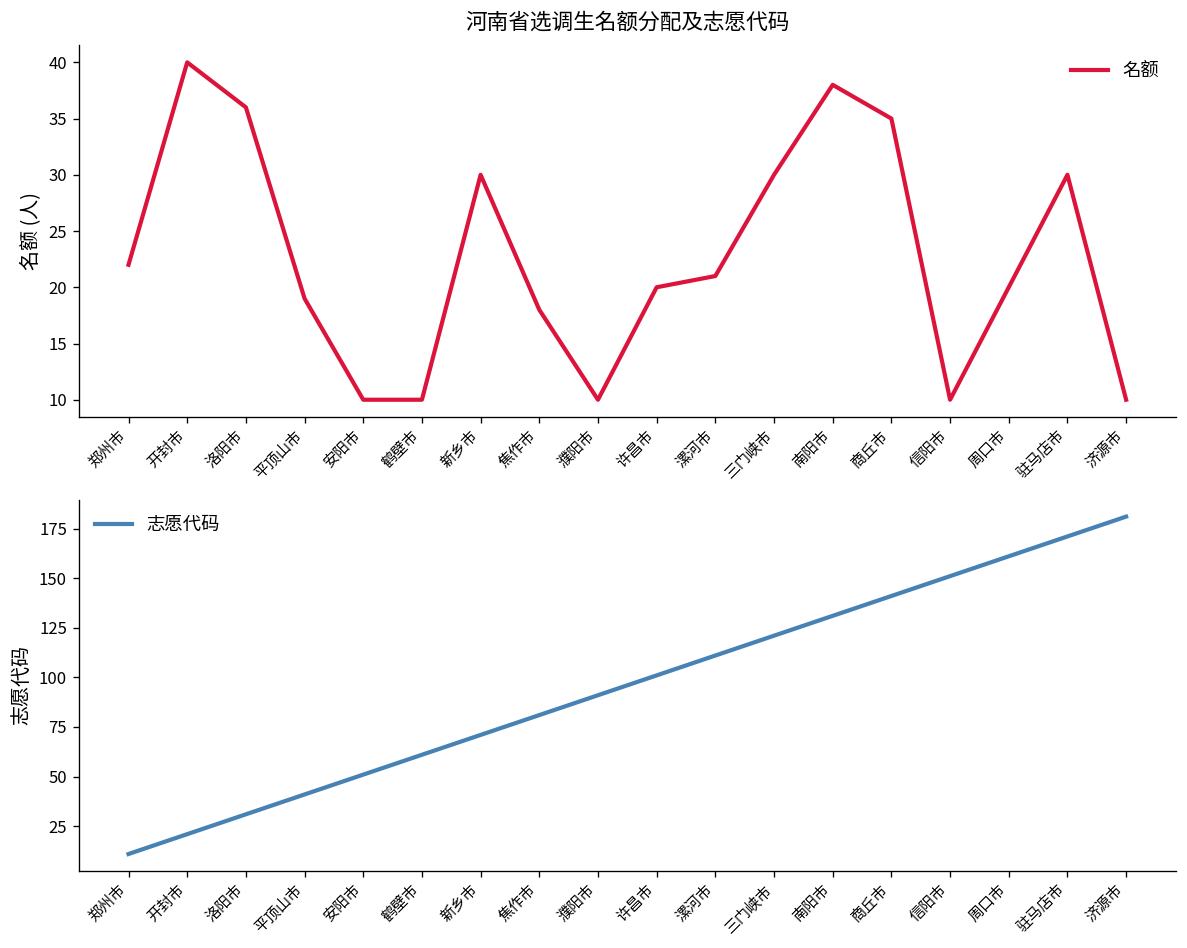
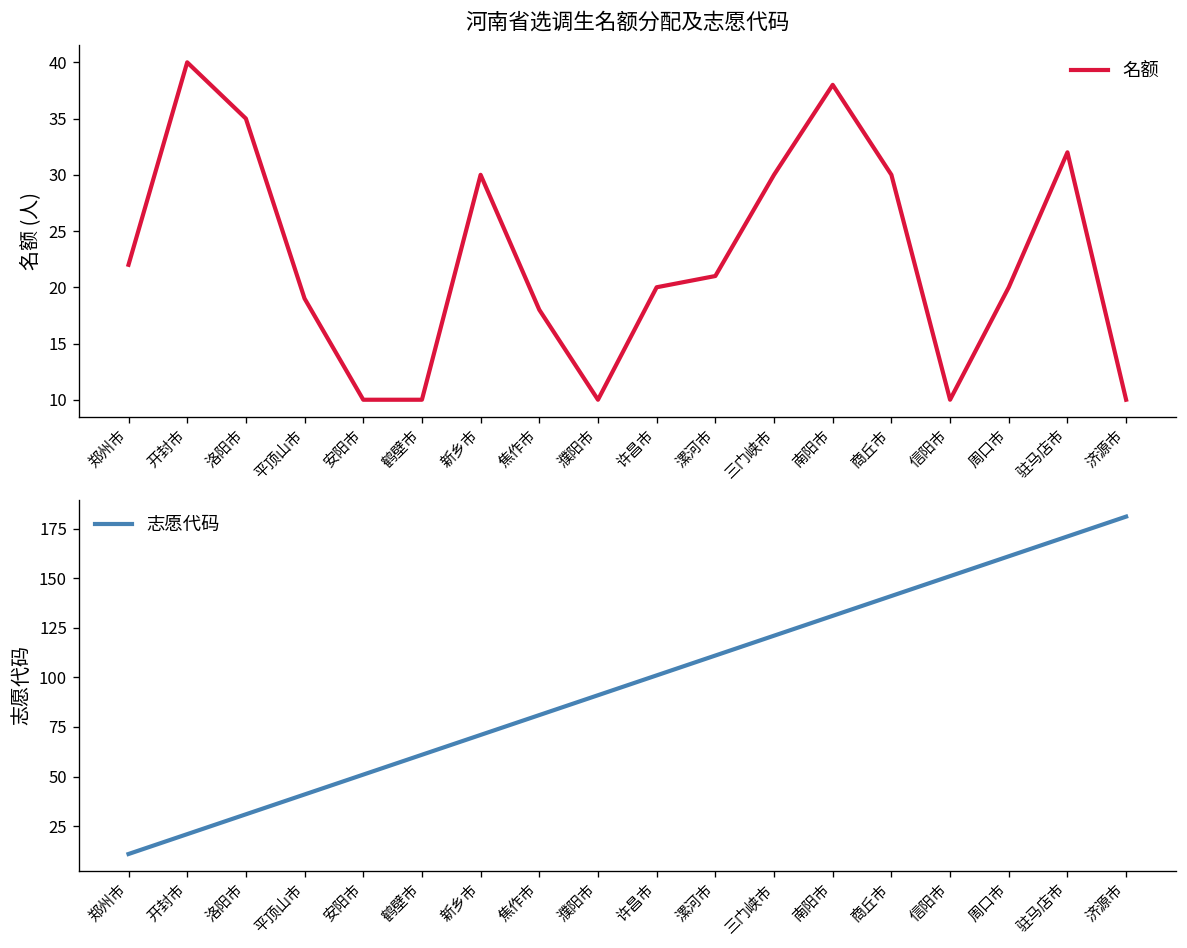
河南省选调生名额分配及志愿代码, 洛阳市: 36 -> 35
河南省选调生名额分配及志愿代码, 商丘市: 35 -> 30
河南省选调生名额分配及志愿代码, 驻马店市: 30 -> 32
